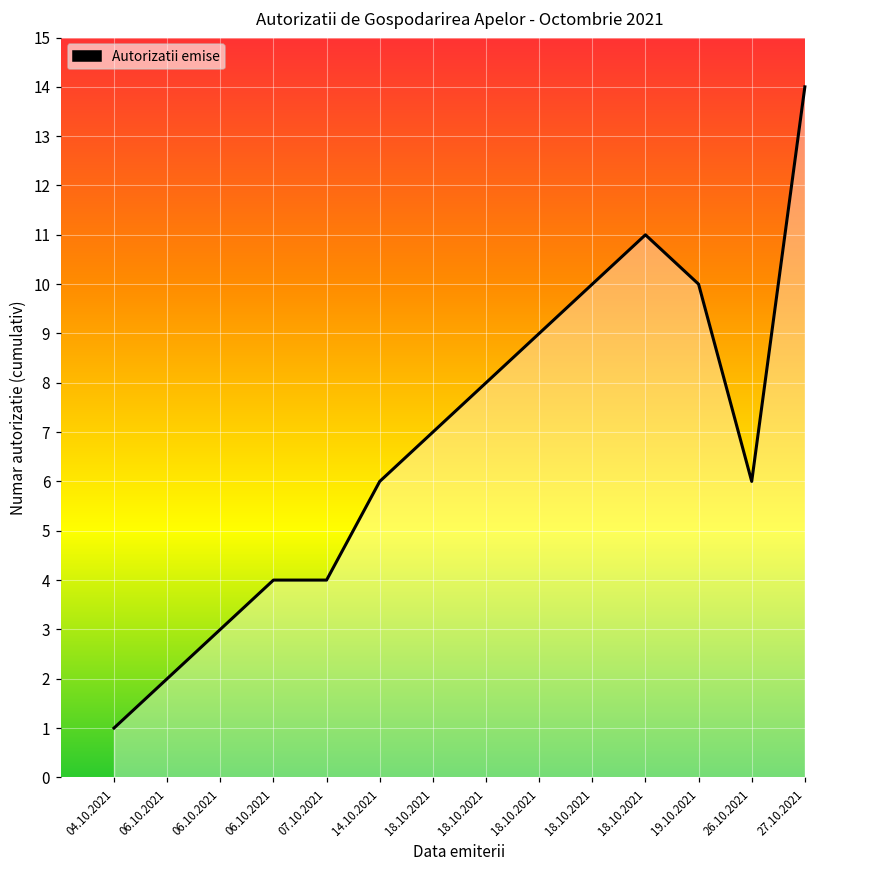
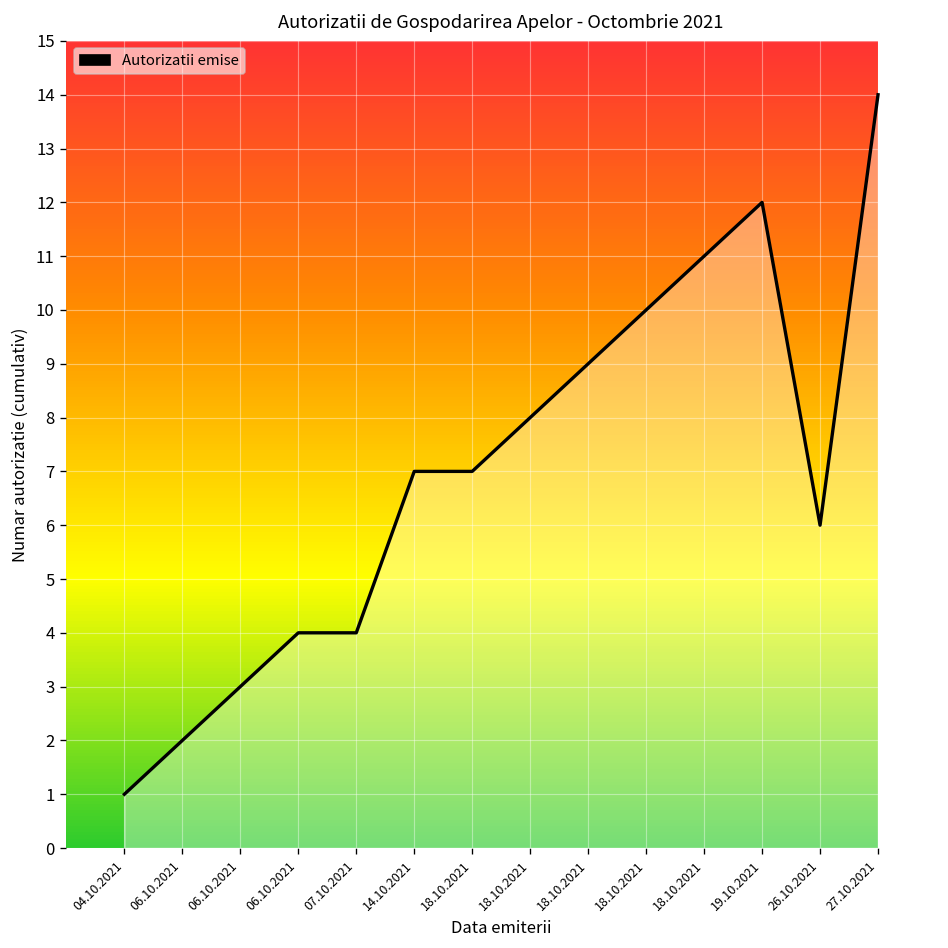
14.10.2021: 6 -> 7
19.10.2021: 10 -> 12
